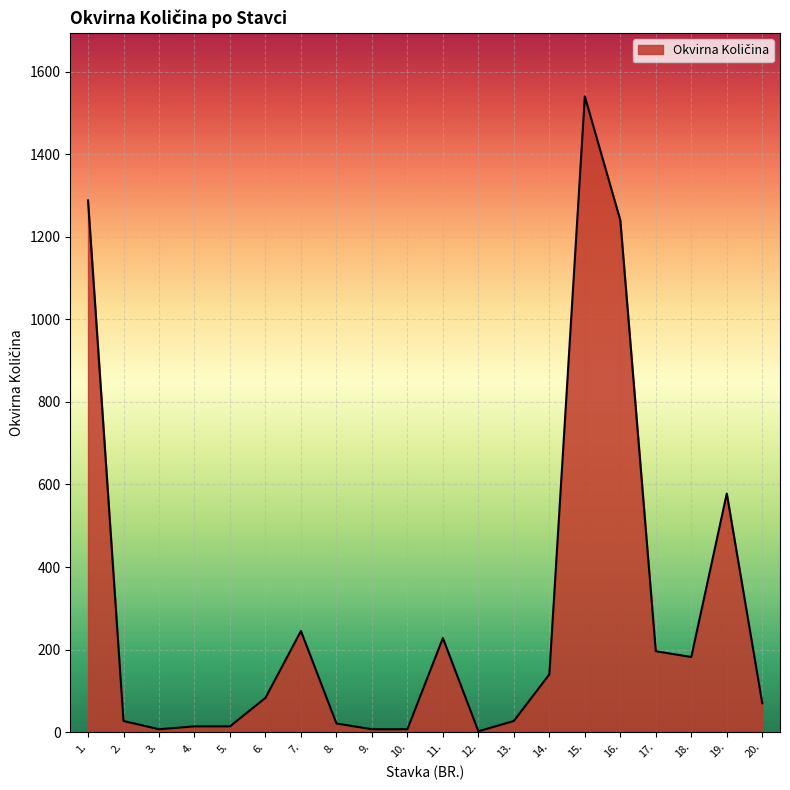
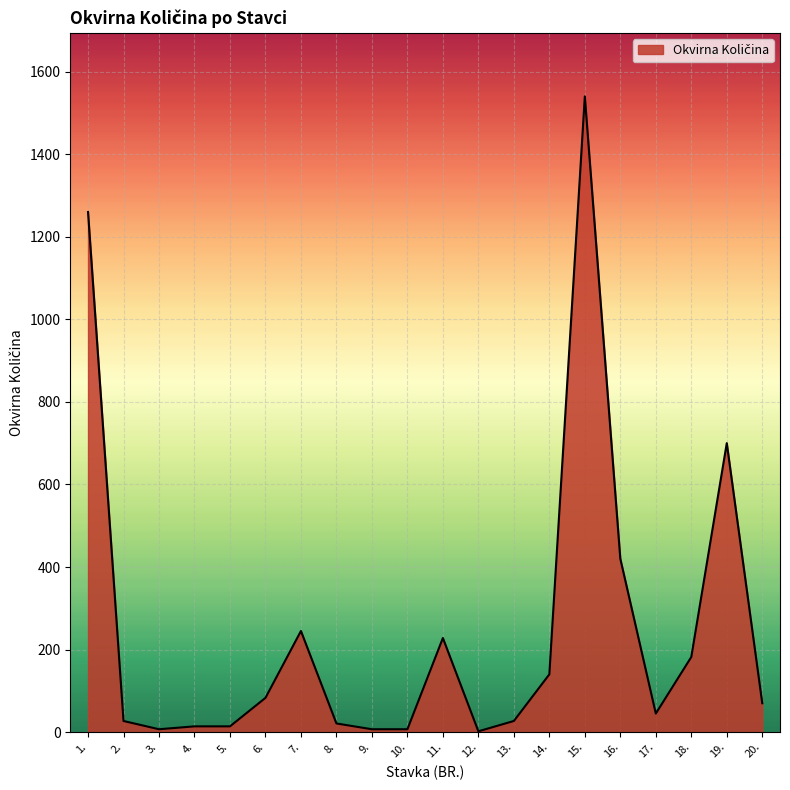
1.: 1290 -> 1260
16.: 1240 -> 420
17.: 200 -> 50
19.: 580 -> 700
